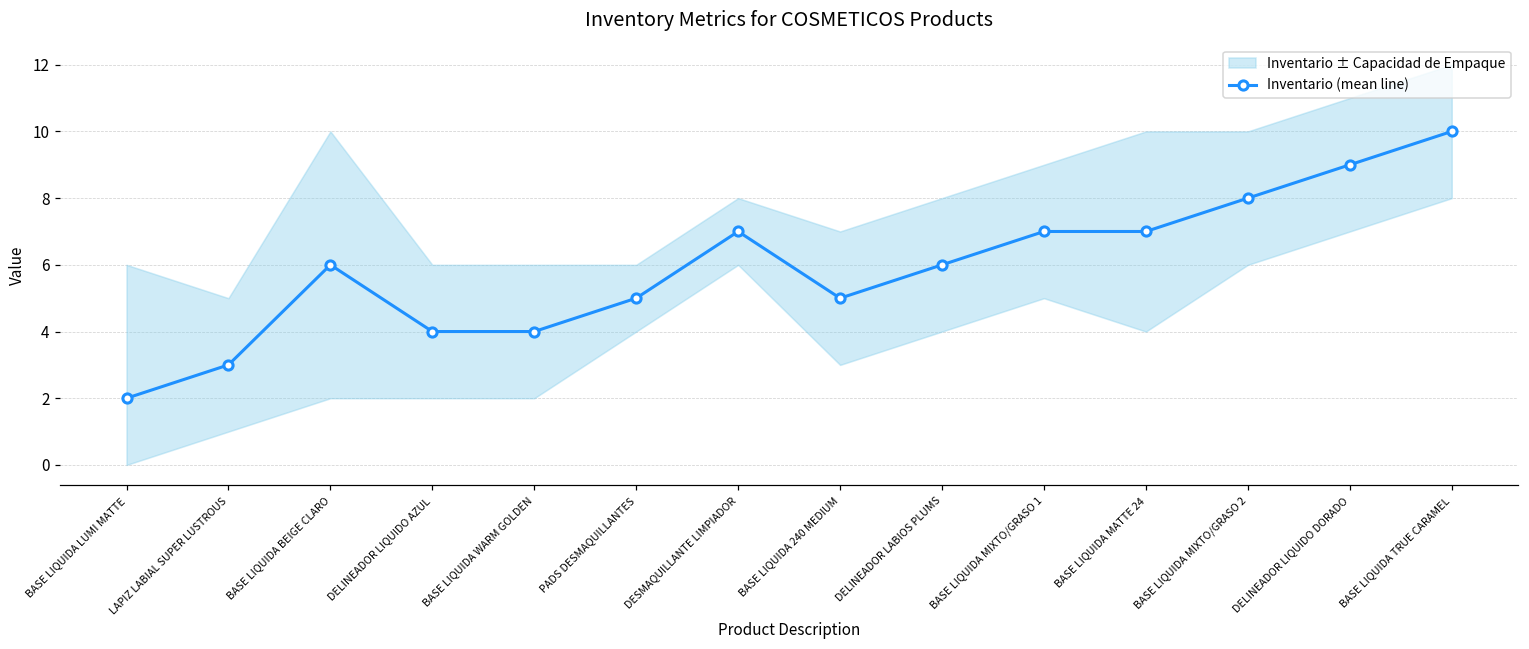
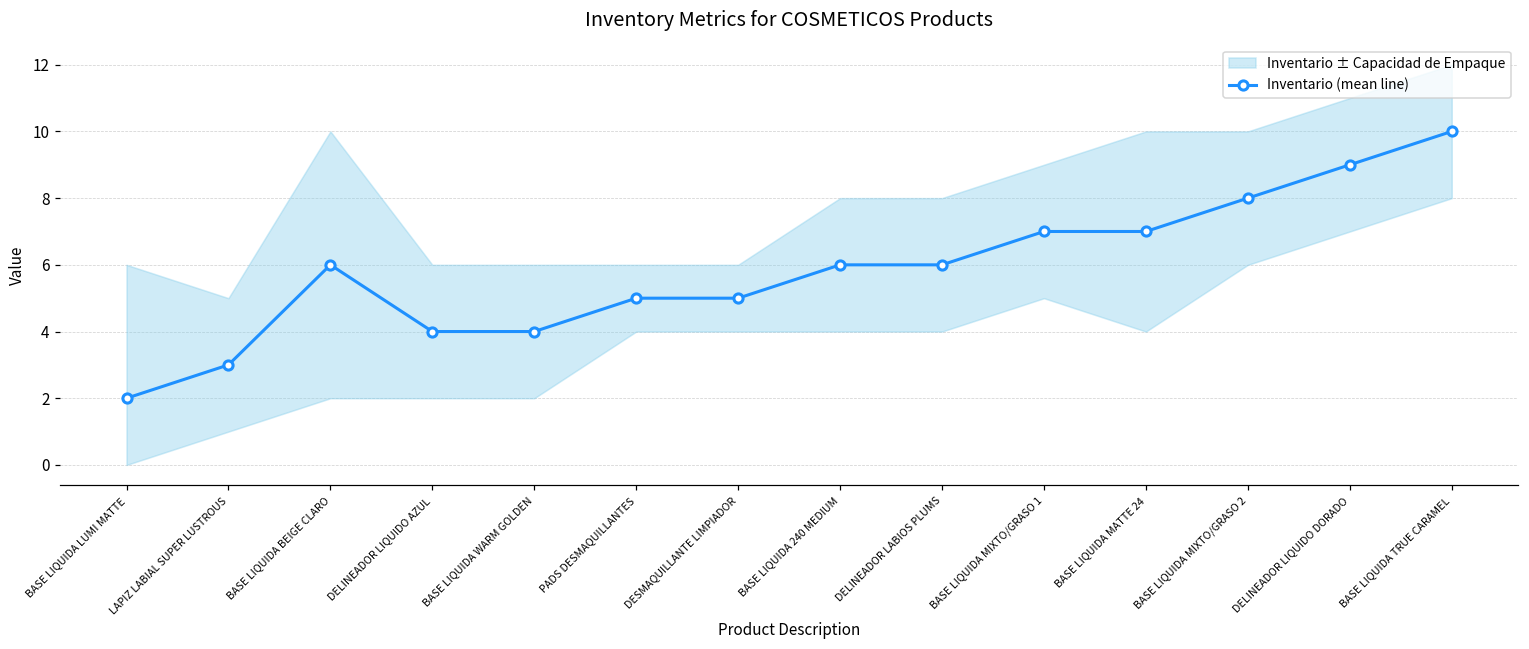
Inventario (mean line), DESMAQUILLANTE LIMPIADOR: 7 -> 5
Inventario (mean line), BASE LIQUIDA 240 MEDIUM: 5 -> 6
